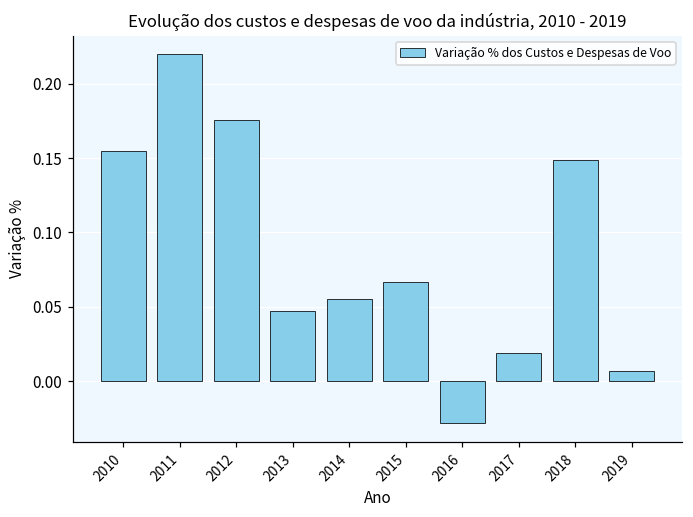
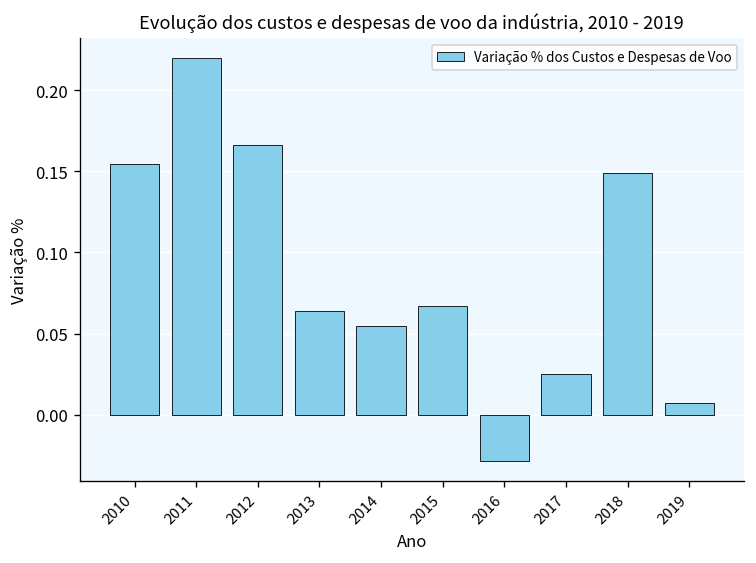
2012: 0.176 -> 0.166
2013: 0.047 -> 0.064
2017: 0.019 -> 0.025
